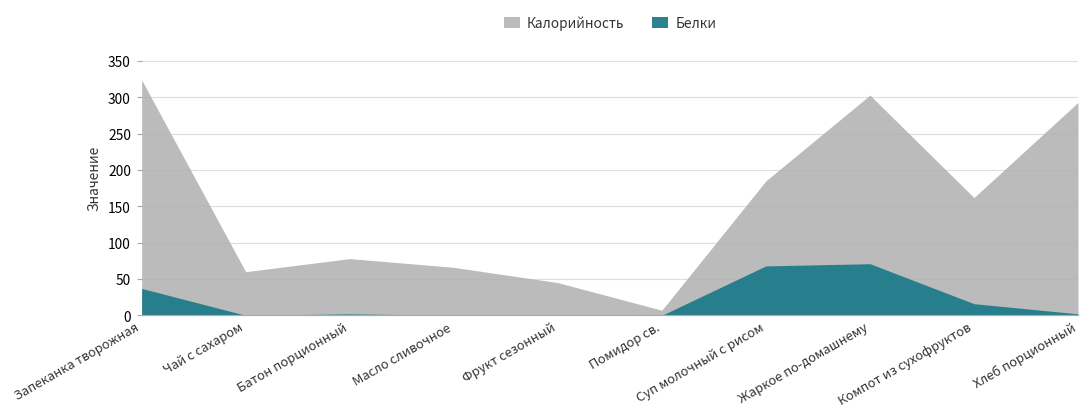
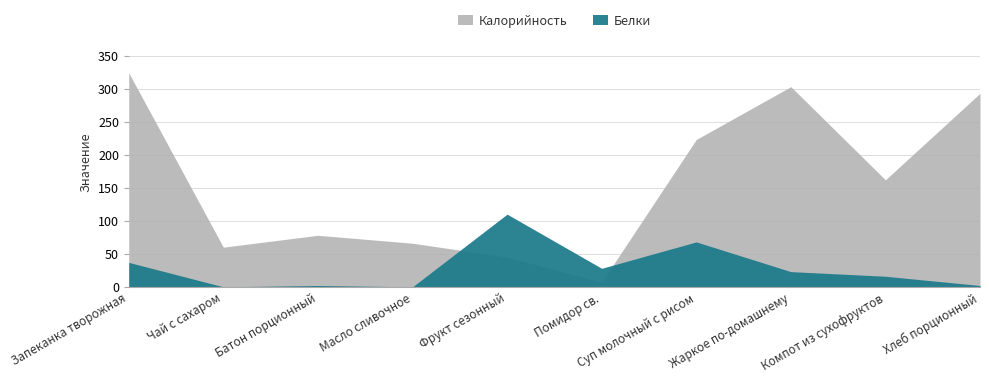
Белки, Фрукт сезонный: 0 -> 110
Белки, Помидор св.: 0 -> 30
Калорийность, Суп молочный с рисом: 190 -> 220
Белки, Жаркое по-домашнему: 70 -> 20
